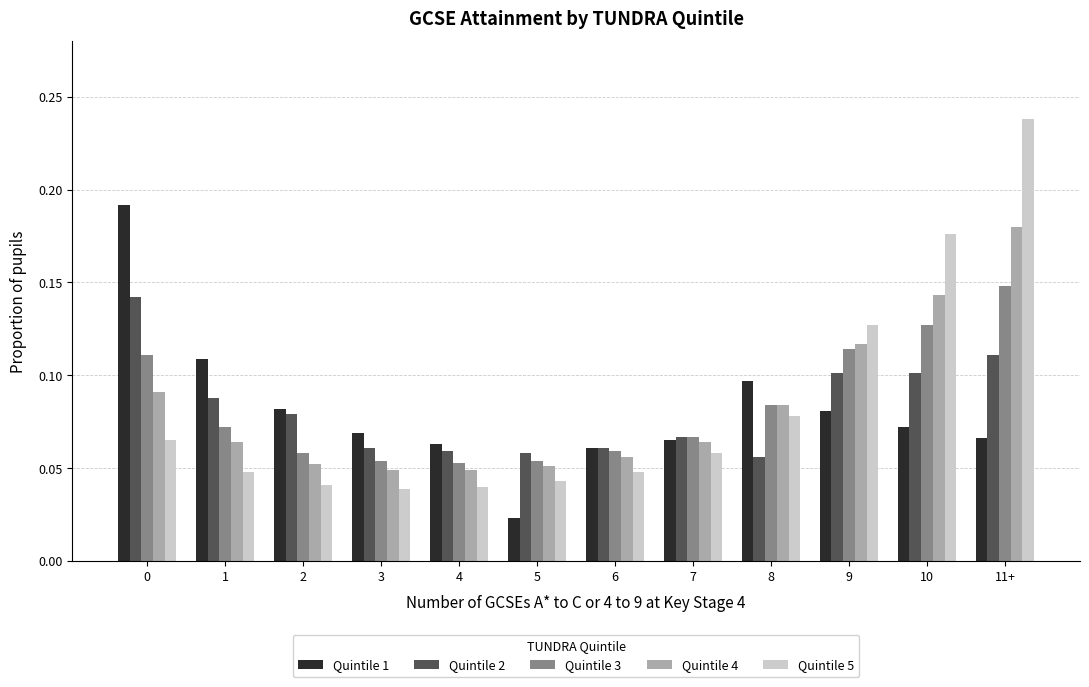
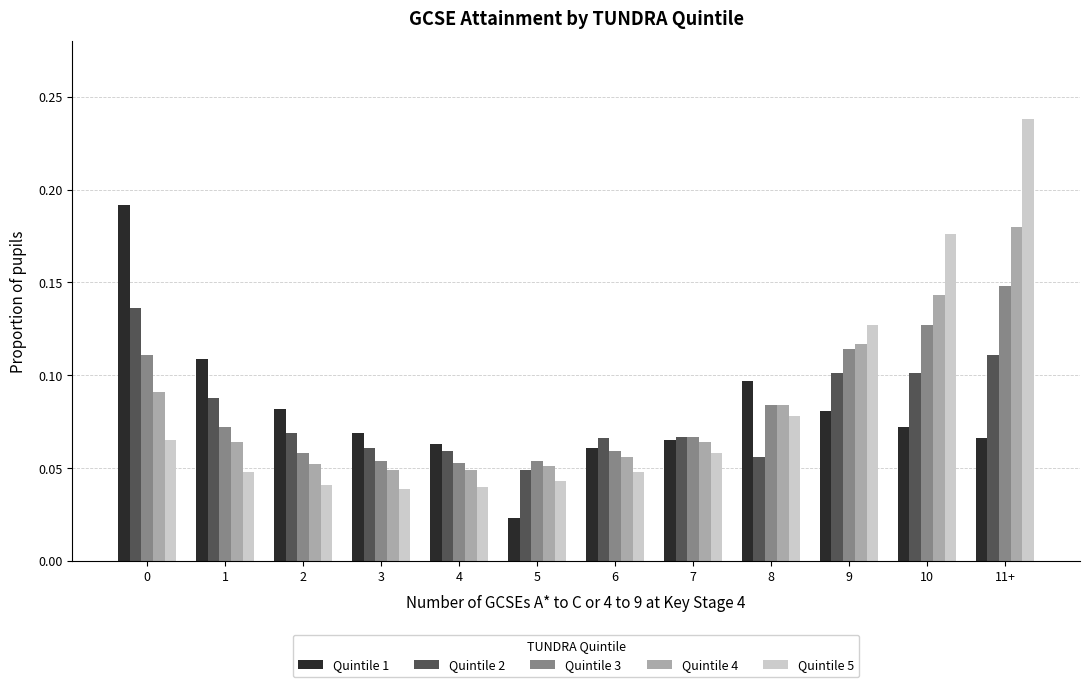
Quintile 2, 0: 0.142 -> 0.136
Quintile 2, 2: 0.079 -> 0.069
Quintile 2, 5: 0.058 -> 0.049
Quintile 2, 6: 0.061 -> 0.066
